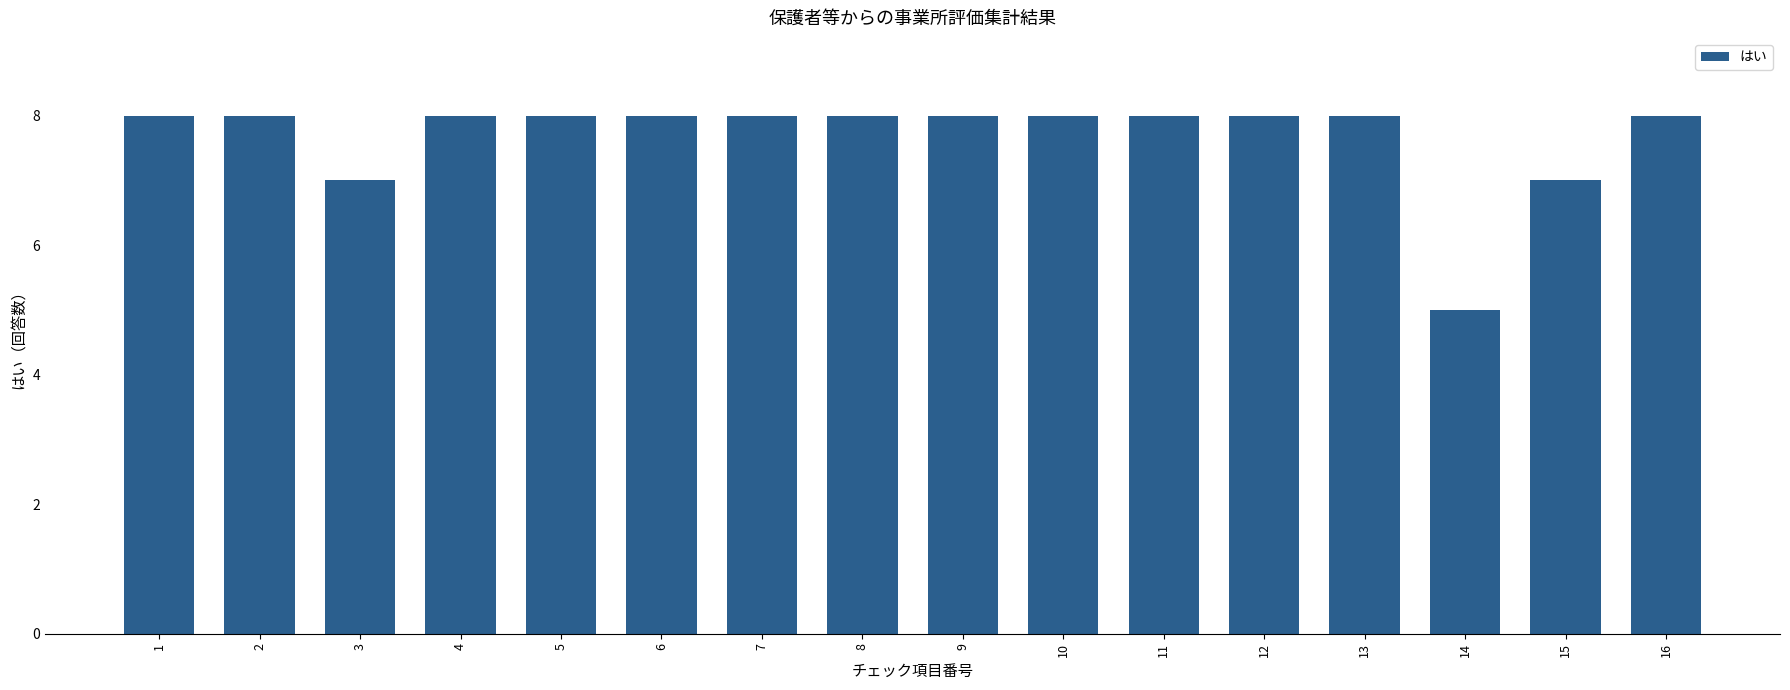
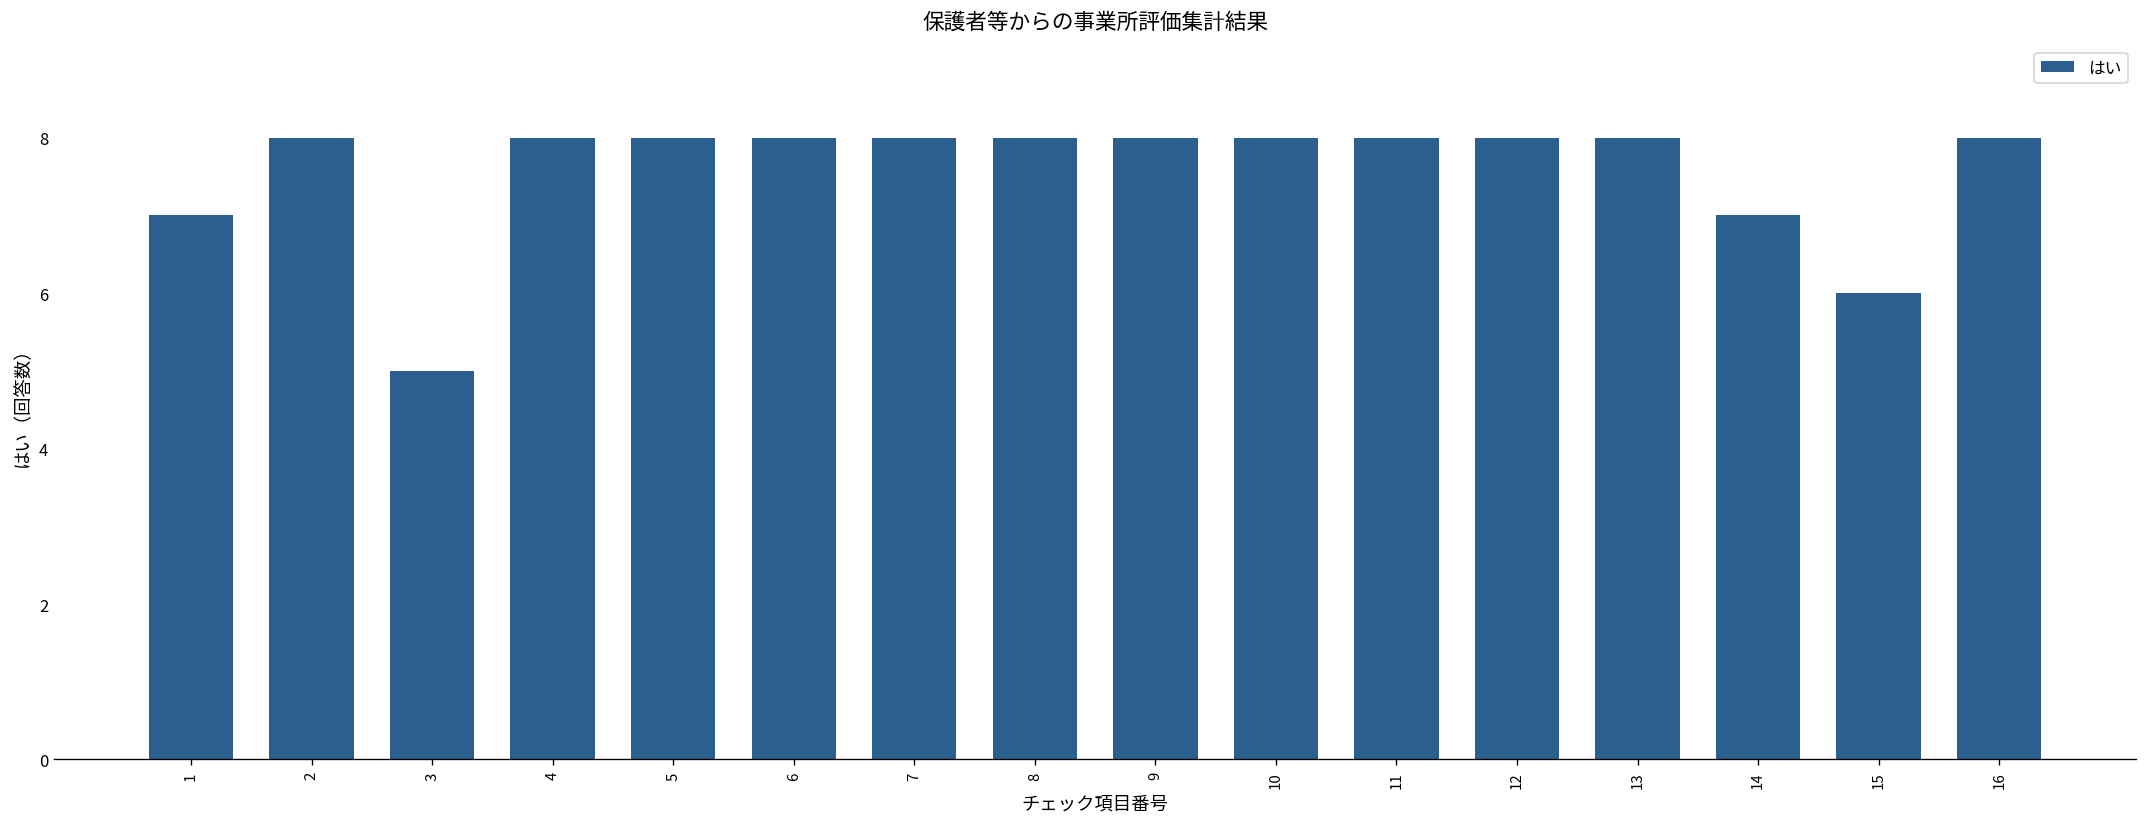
1: 8 -> 7
3: 7 -> 5
14: 5 -> 7
15: 7 -> 6
